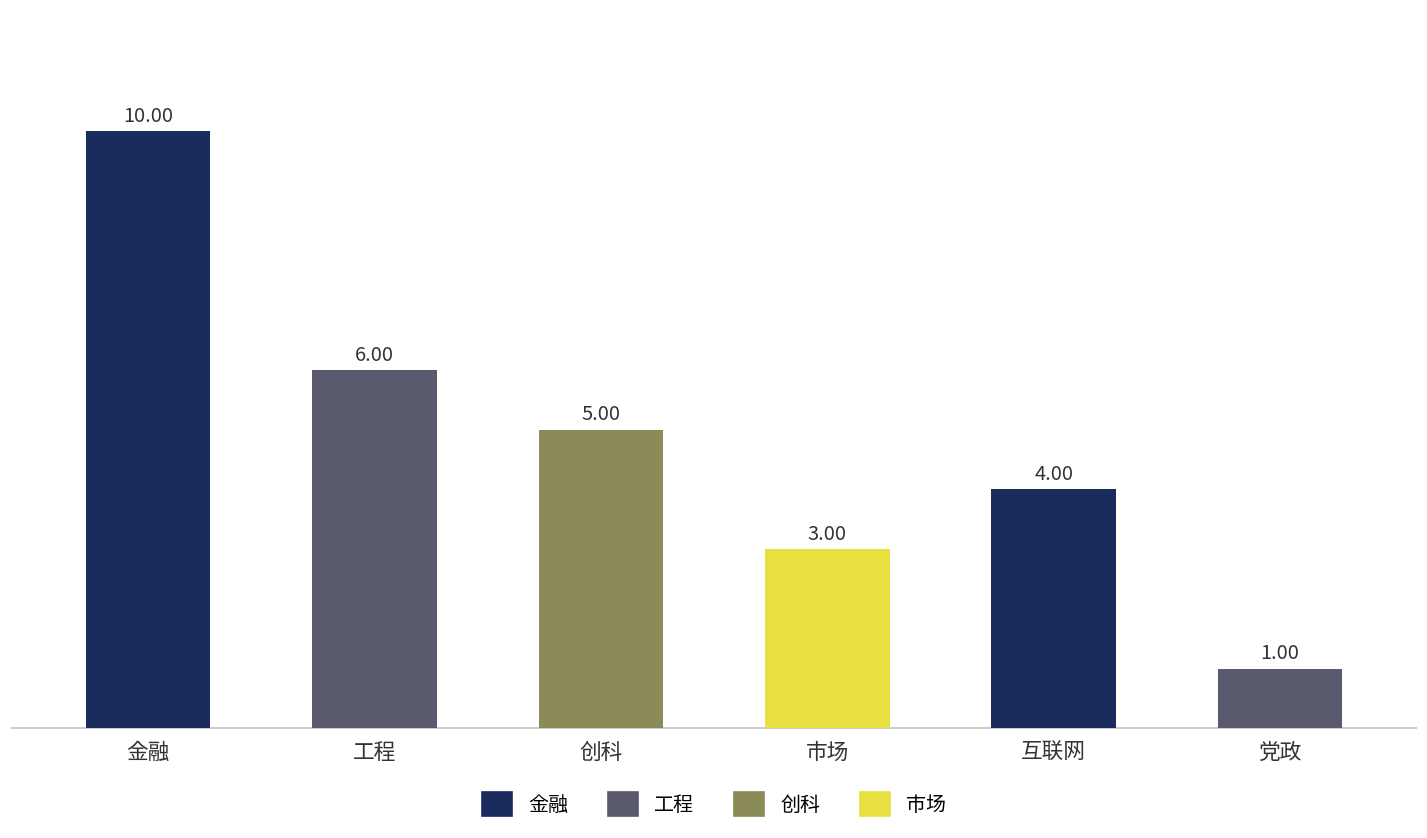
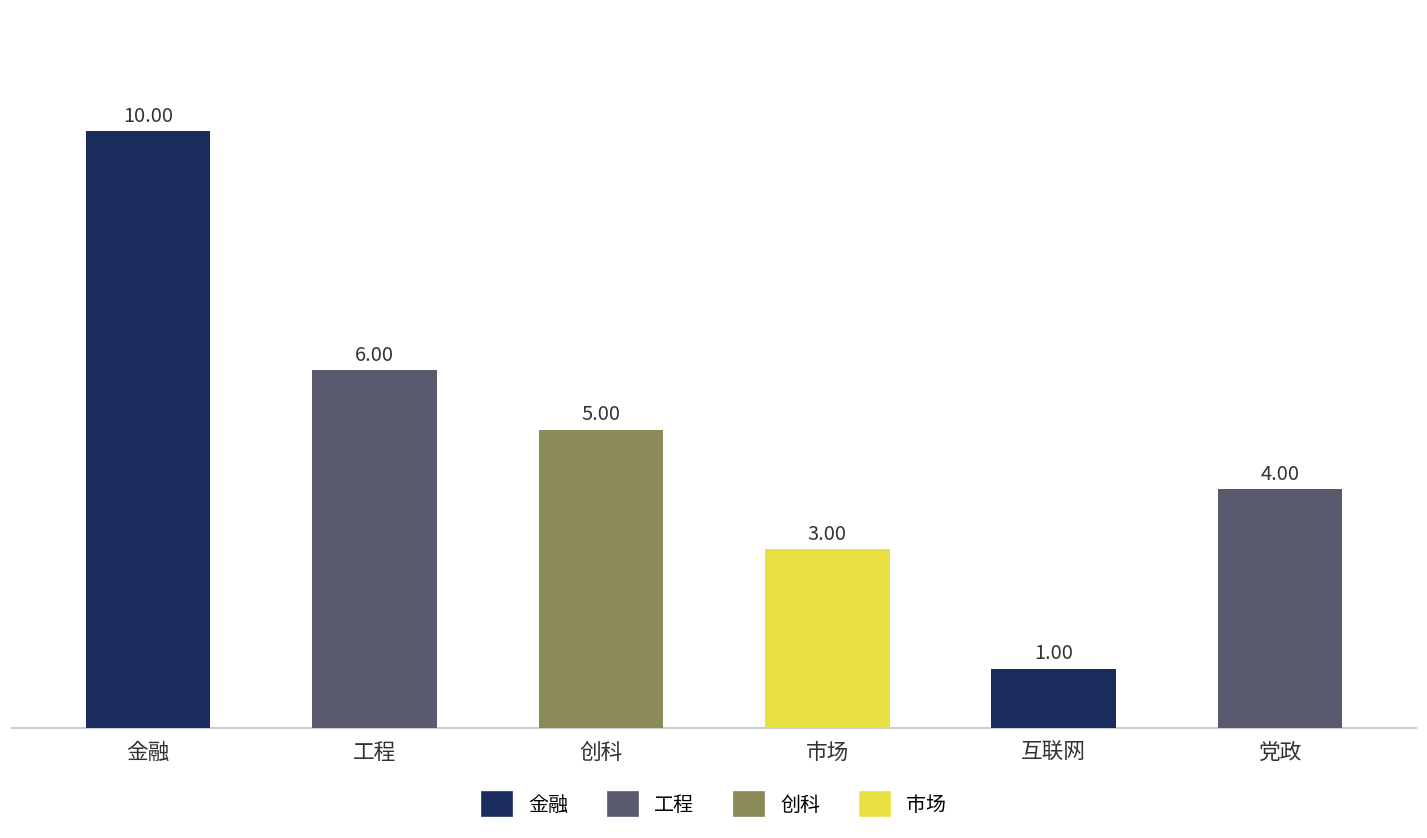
互联网: 4.00 -> 1.00
党政: 1.00 -> 4.00
